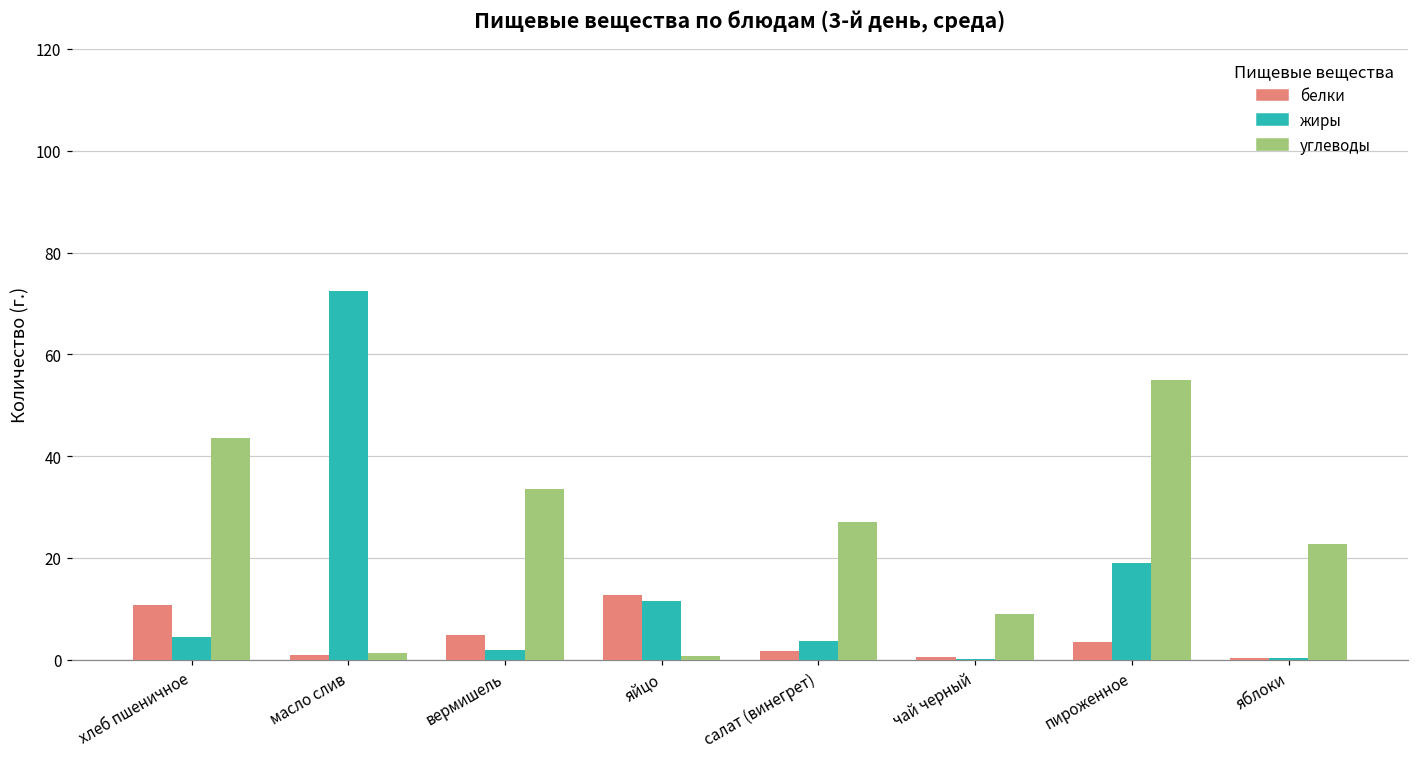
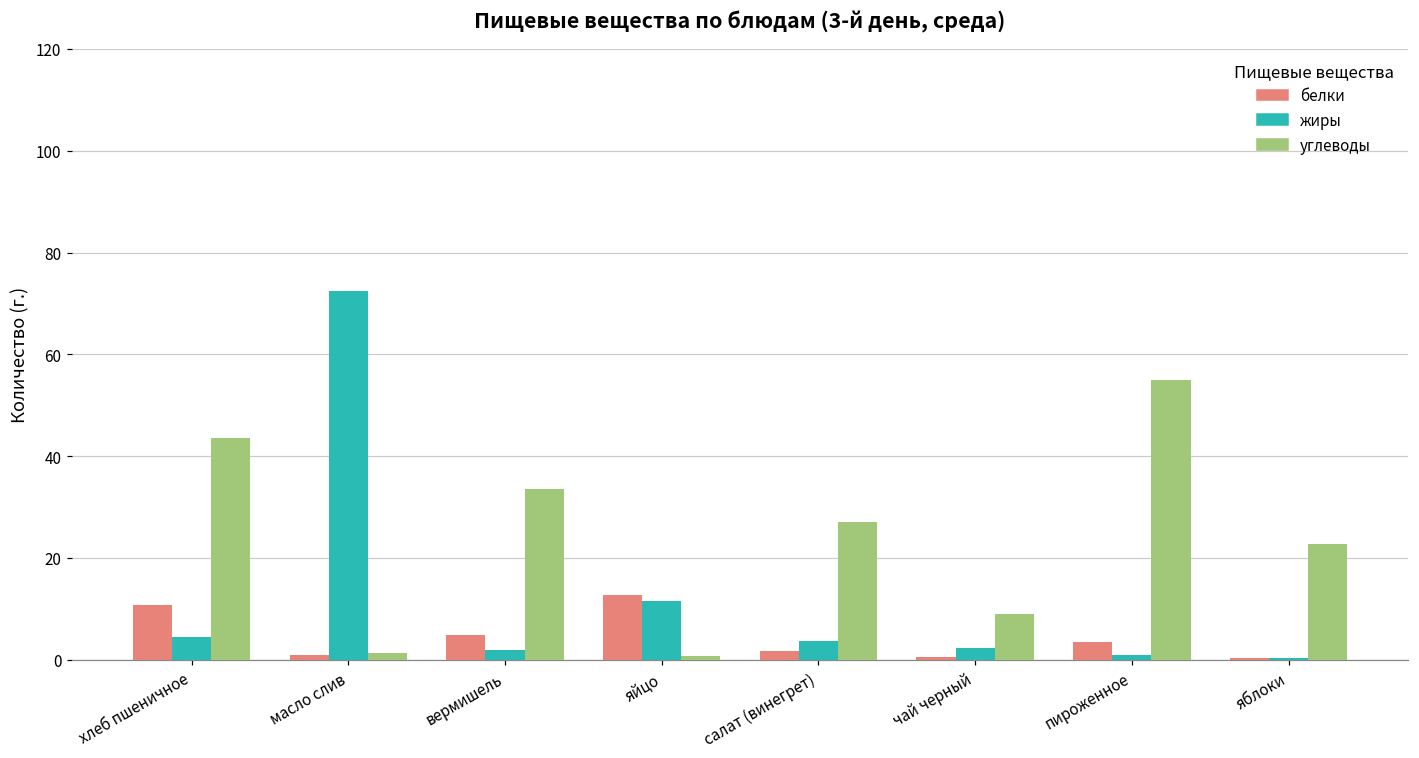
жиры, чай черный: 0 -> 2
жиры, пироженное: 19 -> 1
